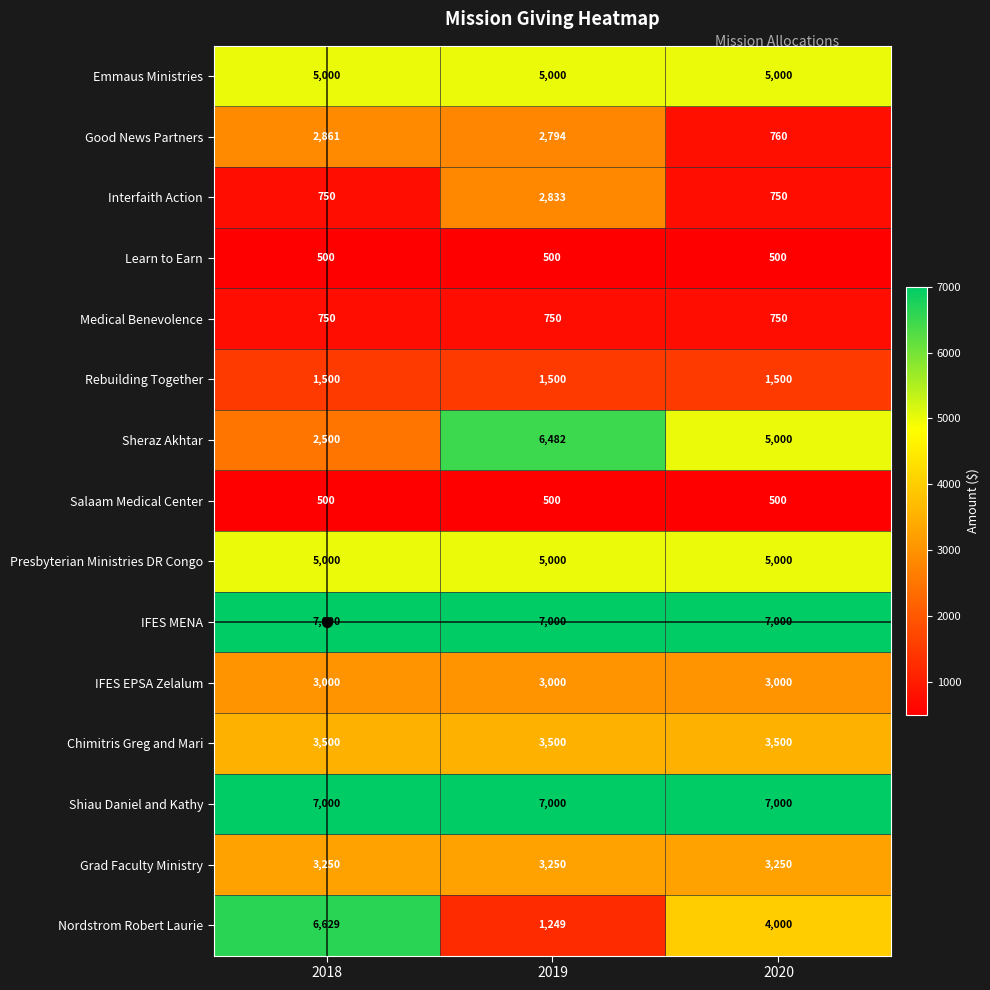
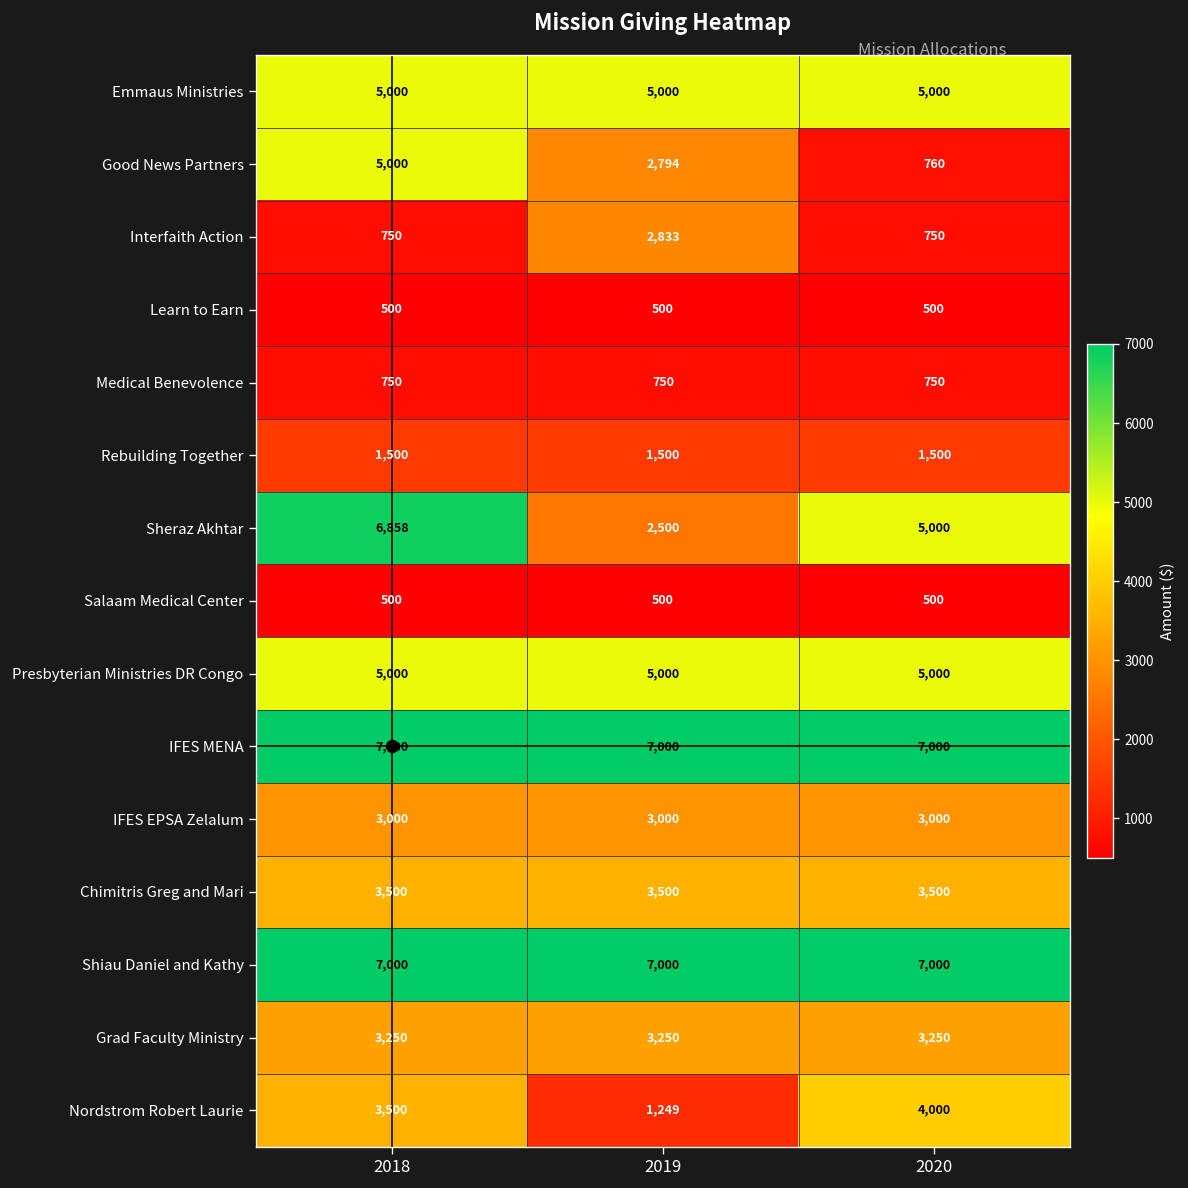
Good News Partners, 2018: 2,861 -> 5,000
Sheraz Akhtar, 2018: 2,500 -> 6,858
Sheraz Akhtar, 2019: 6,482 -> 2,500
Nordstrom Robert Laurie, 2018: 6,629 -> 3,500
